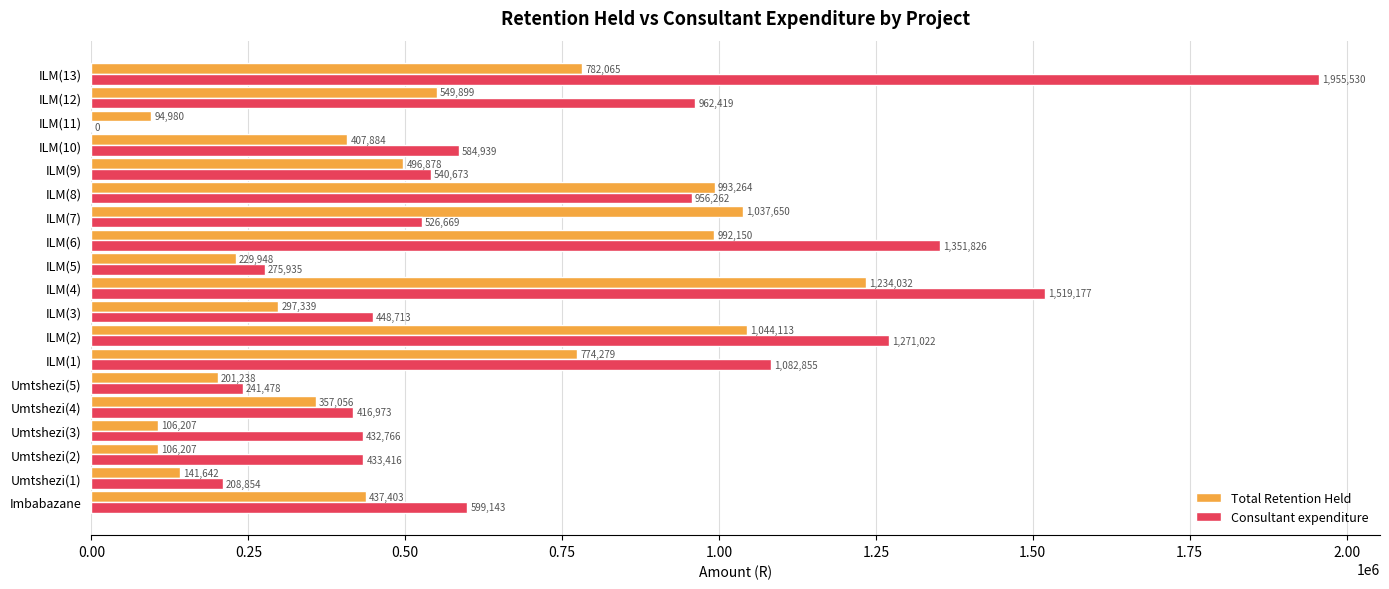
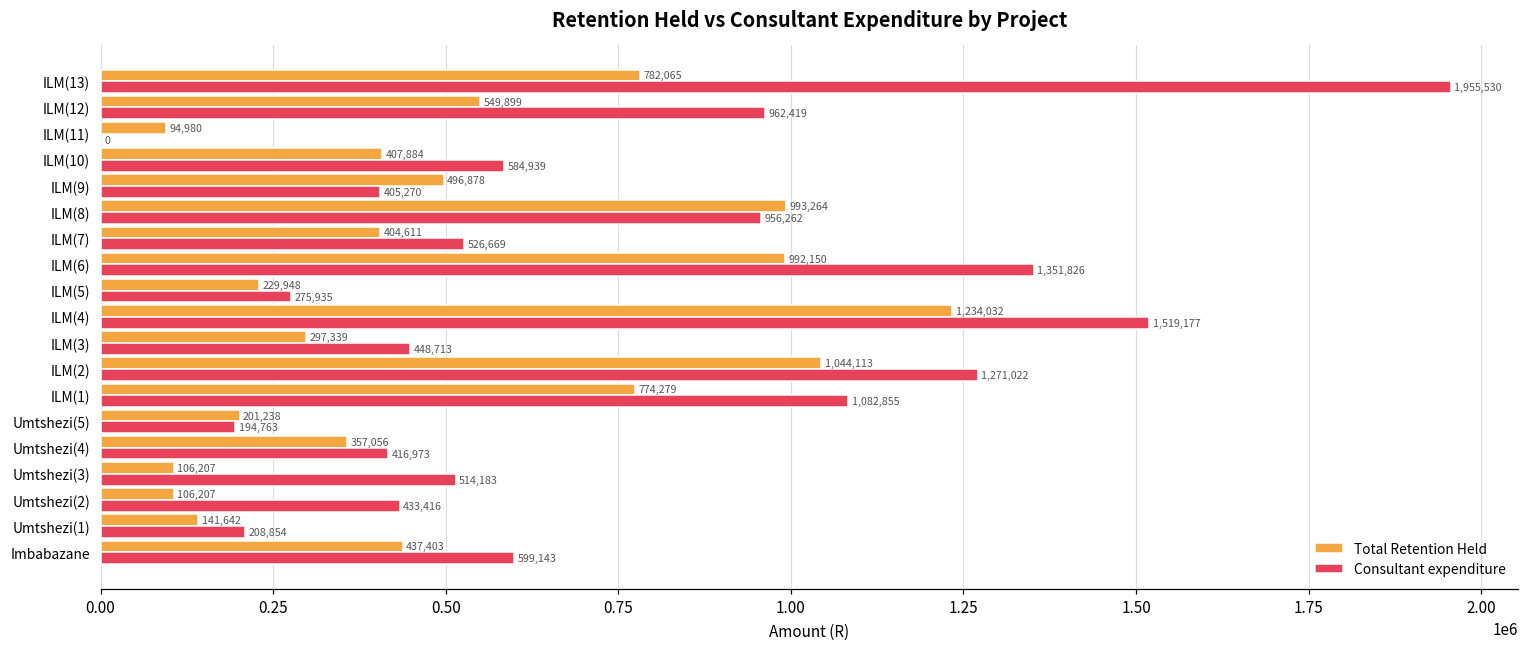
Consultant expenditure, ILM(9): 540,673 -> 405,270
Total Retention Held, ILM(7): 1,037,650 -> 404,611
Consultant expenditure, Umtshezi(5): 241,478 -> 194,763
Consultant expenditure, Umtshezi(3): 432,766 -> 514,183
